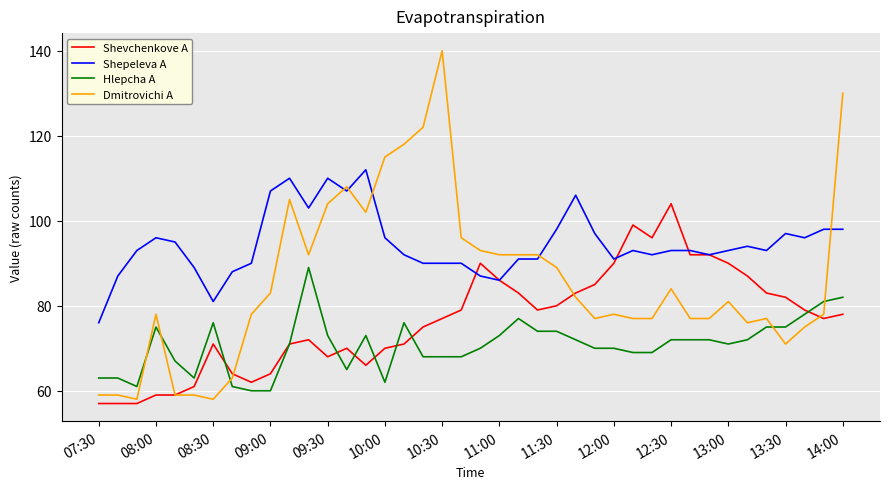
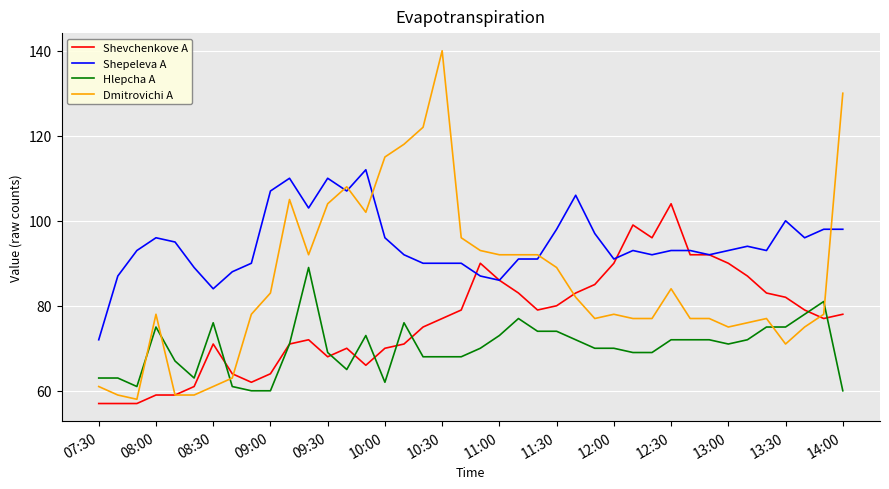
Shepeleva A, 07:30: 76 -> 72
Dmitrovichi A, 07:30: 59 -> 61
Shepeleva A, 08:30: 81 -> 84
Dmitrovichi A, 08:30: 58 -> 61
Hlepcha A, 09:30: 73 -> 69
Dmitrovichi A, 13:00: 81 -> 75
Shepeleva A, 13:30: 97 -> 100
Hlepcha A, 14:00: 82 -> 60
